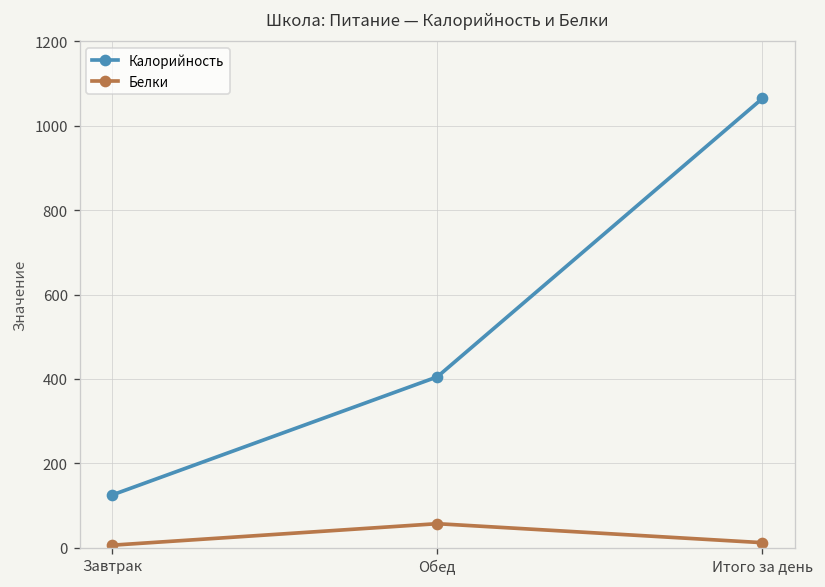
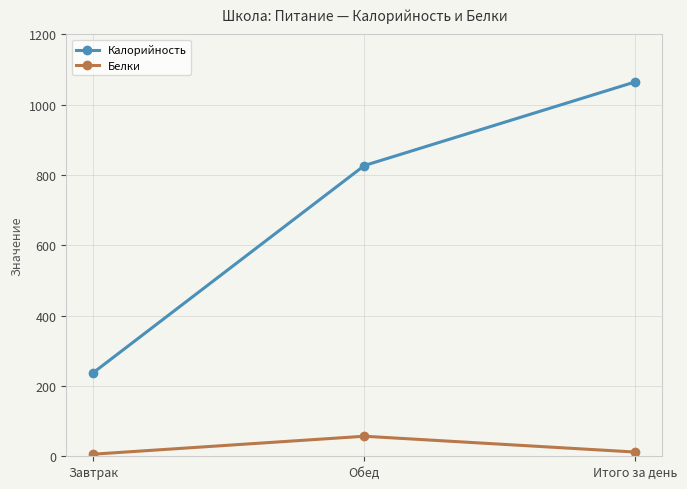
Калорийность, Завтрак: 130 -> 240
Калорийность, Обед: 410 -> 830
